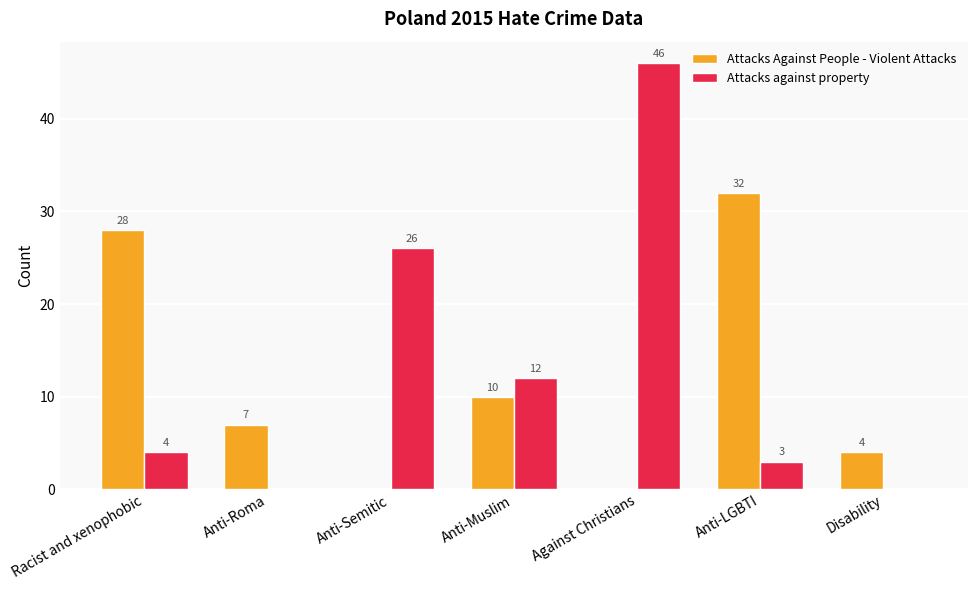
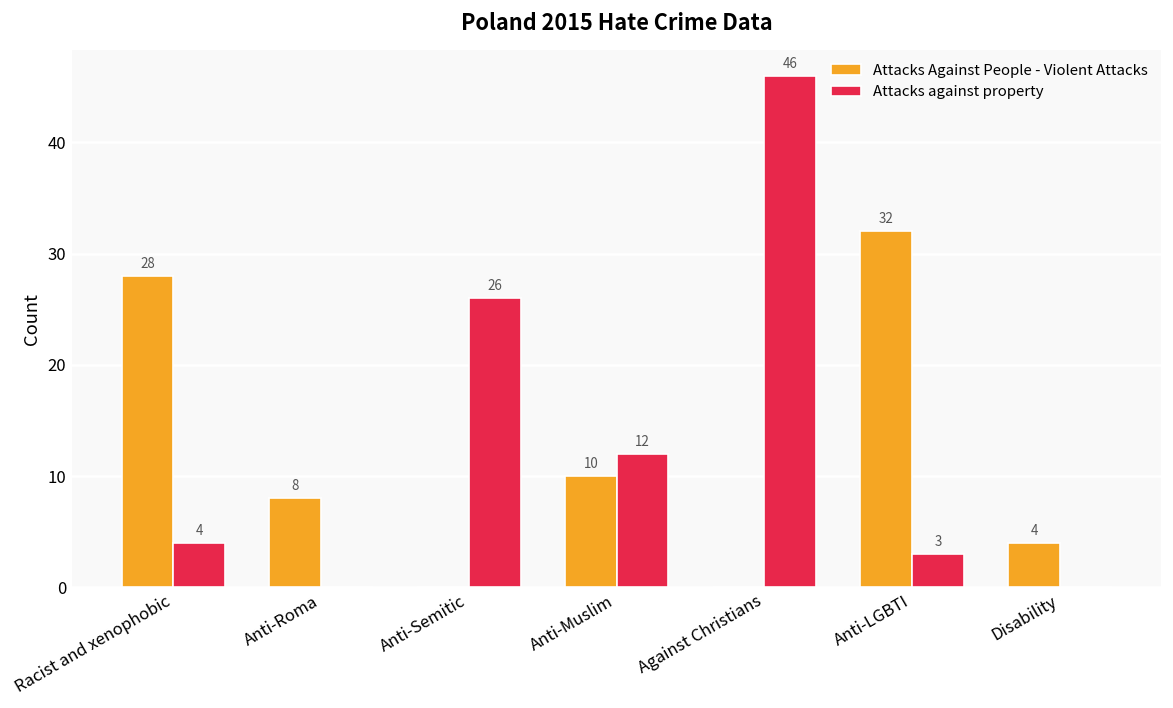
Attacks Against People - Violent Attacks, Anti-Roma: 7 -> 8
